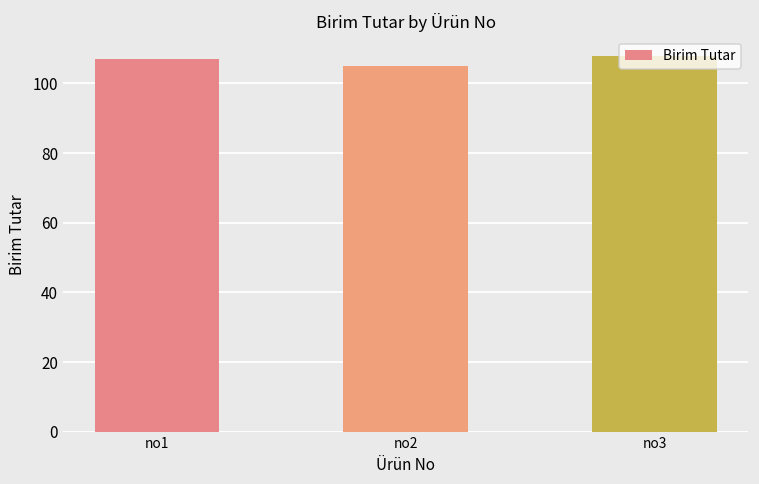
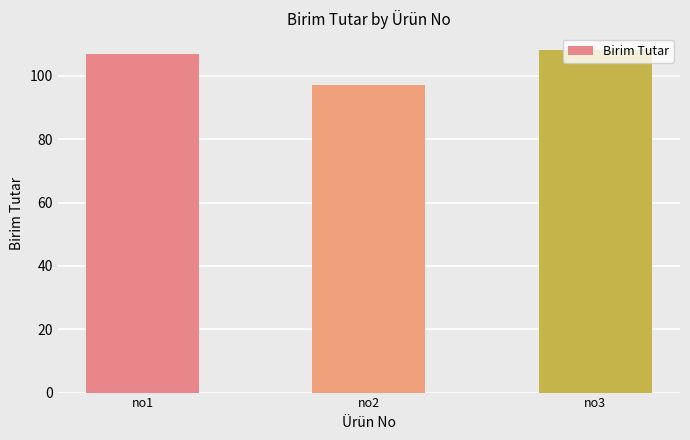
no2: 105 -> 97
